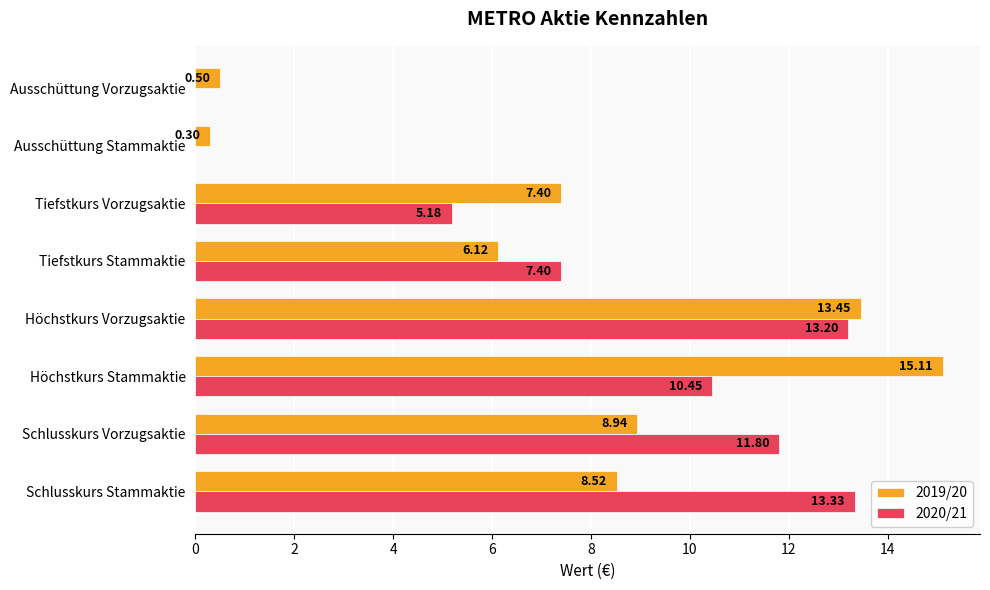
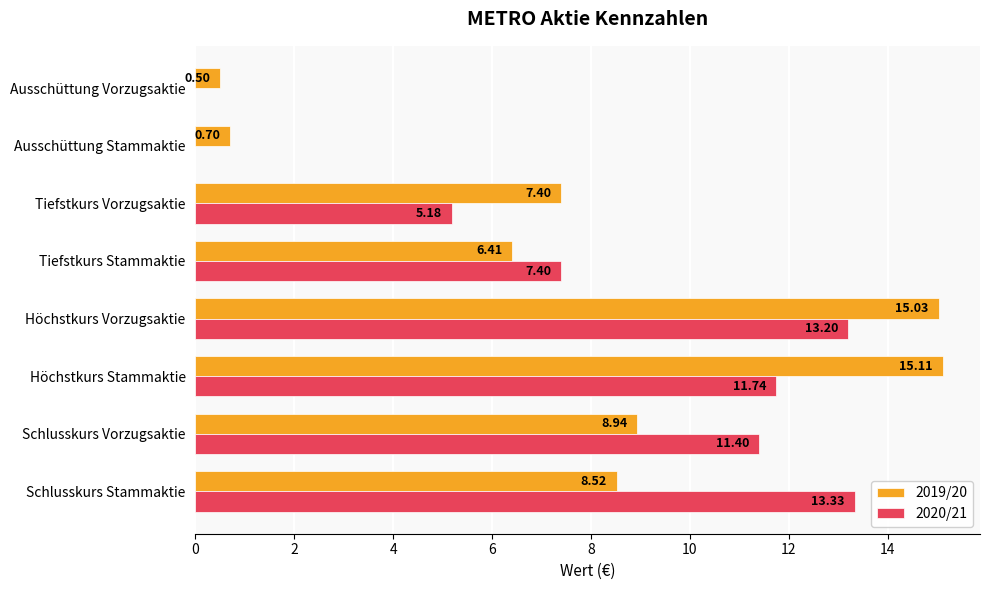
2019/20, Ausschüttung Stammaktie: 0.30 -> 0.70
2019/20, Tiefstkurs Stammaktie: 6.12 -> 6.41
2019/20, Höchstkurs Vorzugsaktie: 13.45 -> 15.03
2020/21, Höchstkurs Stammaktie: 10.45 -> 11.74
2020/21, Schlusskurs Vorzugsaktie: 11.80 -> 11.40
